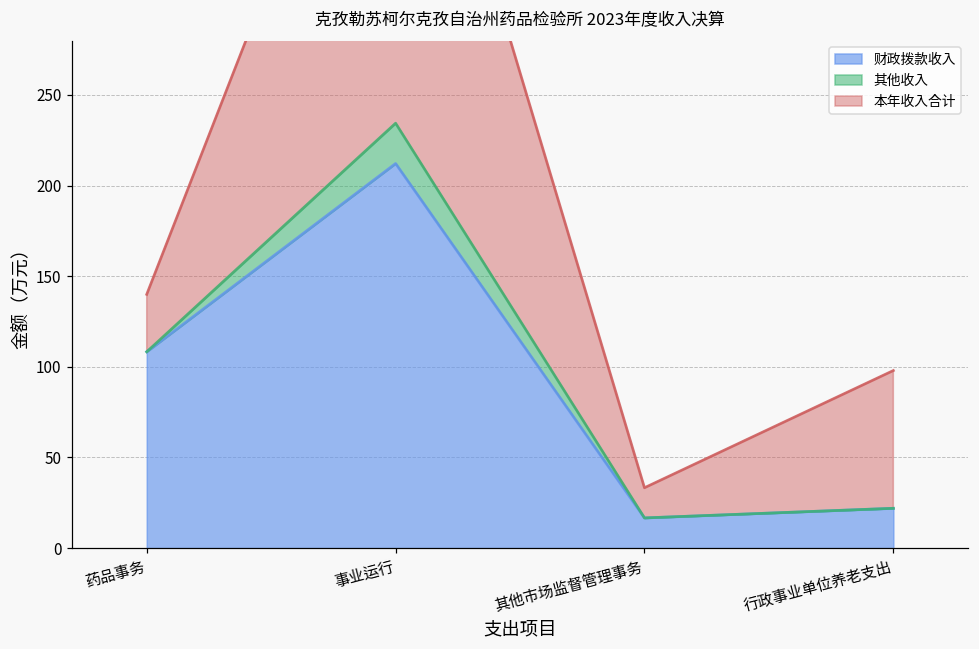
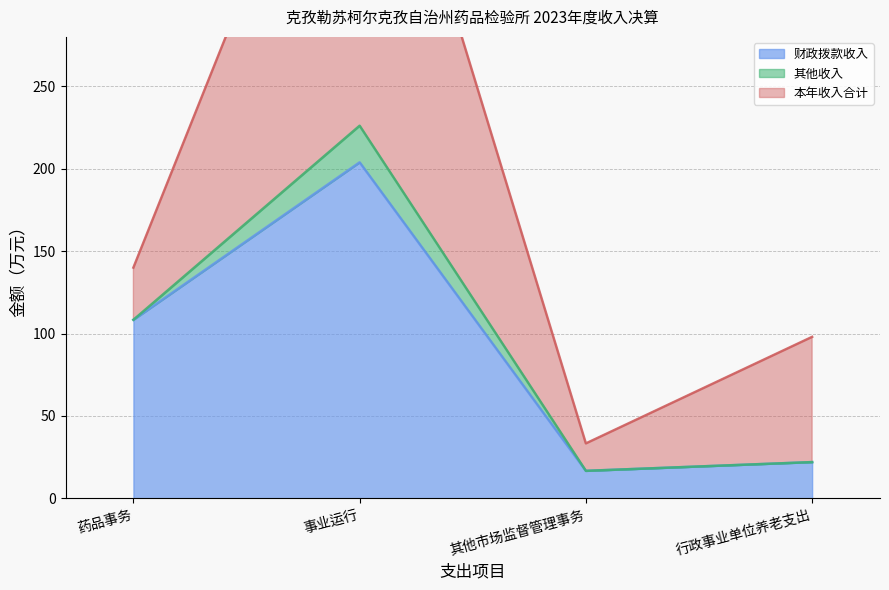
财政拨款收入, 事业运行: 212 -> 204
